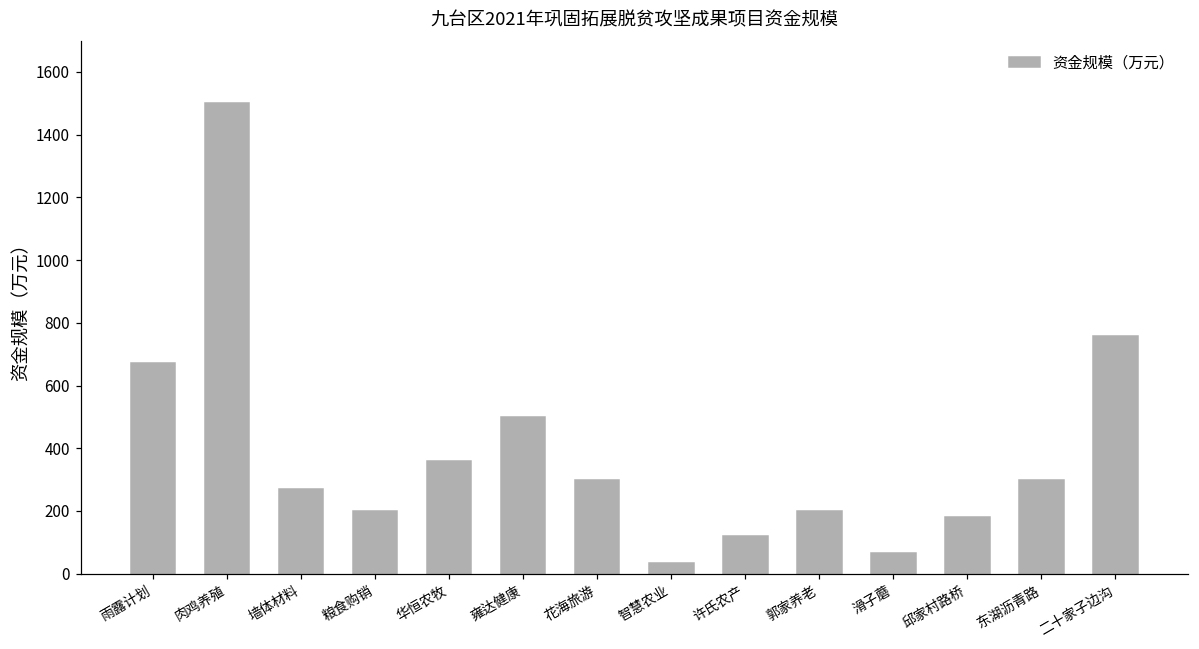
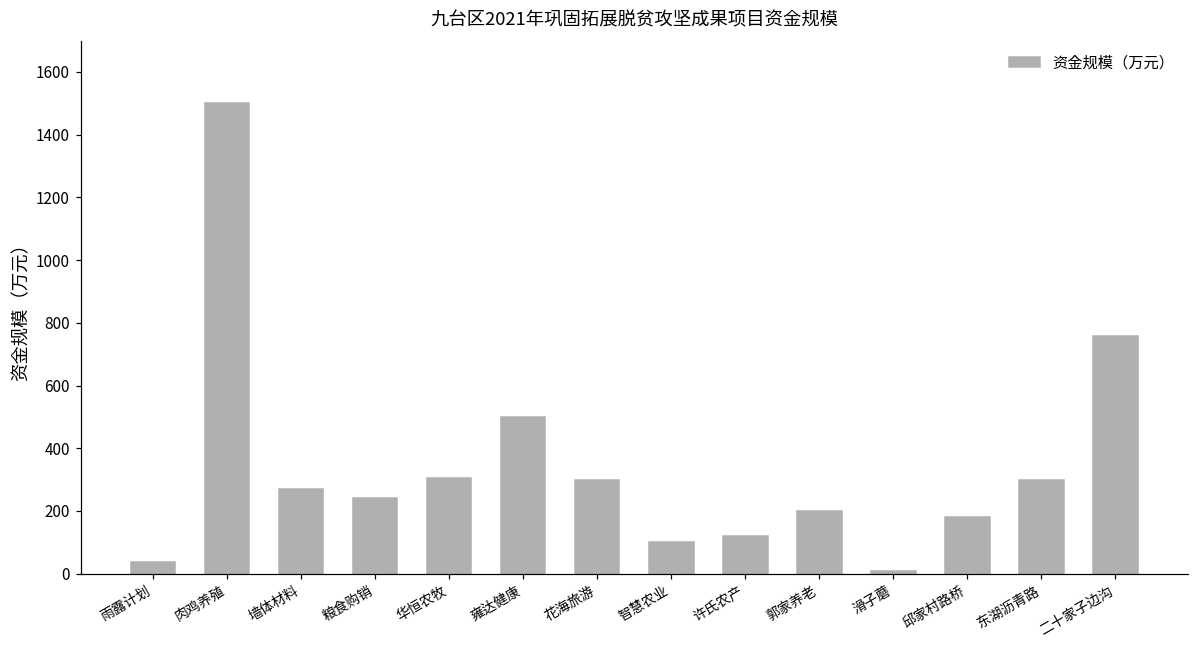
雨露计划: 670 -> 40
粮食购销: 200 -> 240
华恒农牧: 360 -> 300
智慧农业: 30 -> 100
滑子蘑: 70 -> 10
